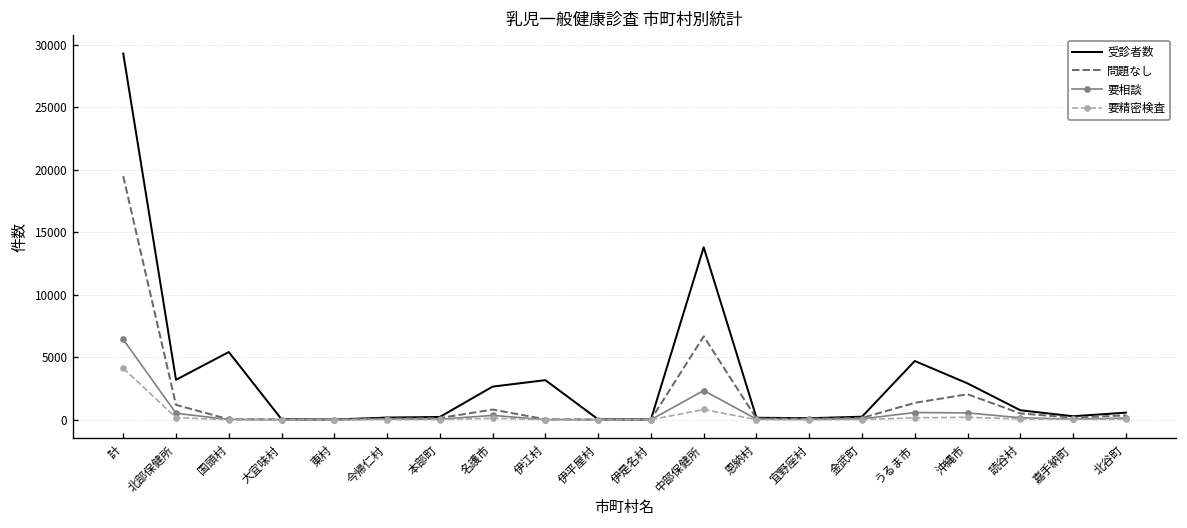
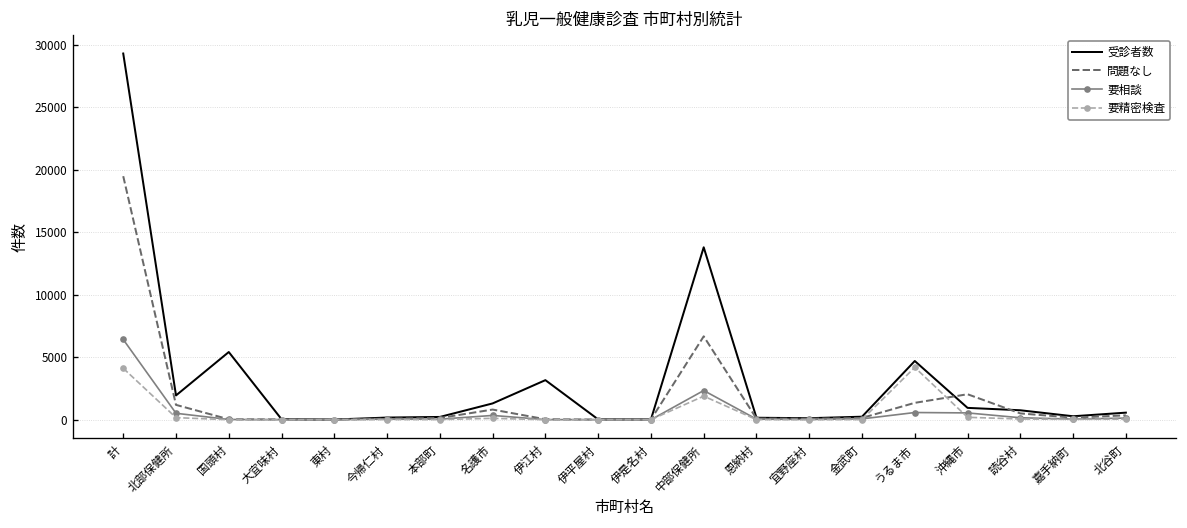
受診者数, 北部保健所: 3200 -> 1900
受診者数, 名護市: 2700 -> 1300
要精密検査, 中部保健所: 800 -> 1900
要精密検査, うるま市: 200 -> 4200
受診者数, 沖縄市: 2900 -> 1000
